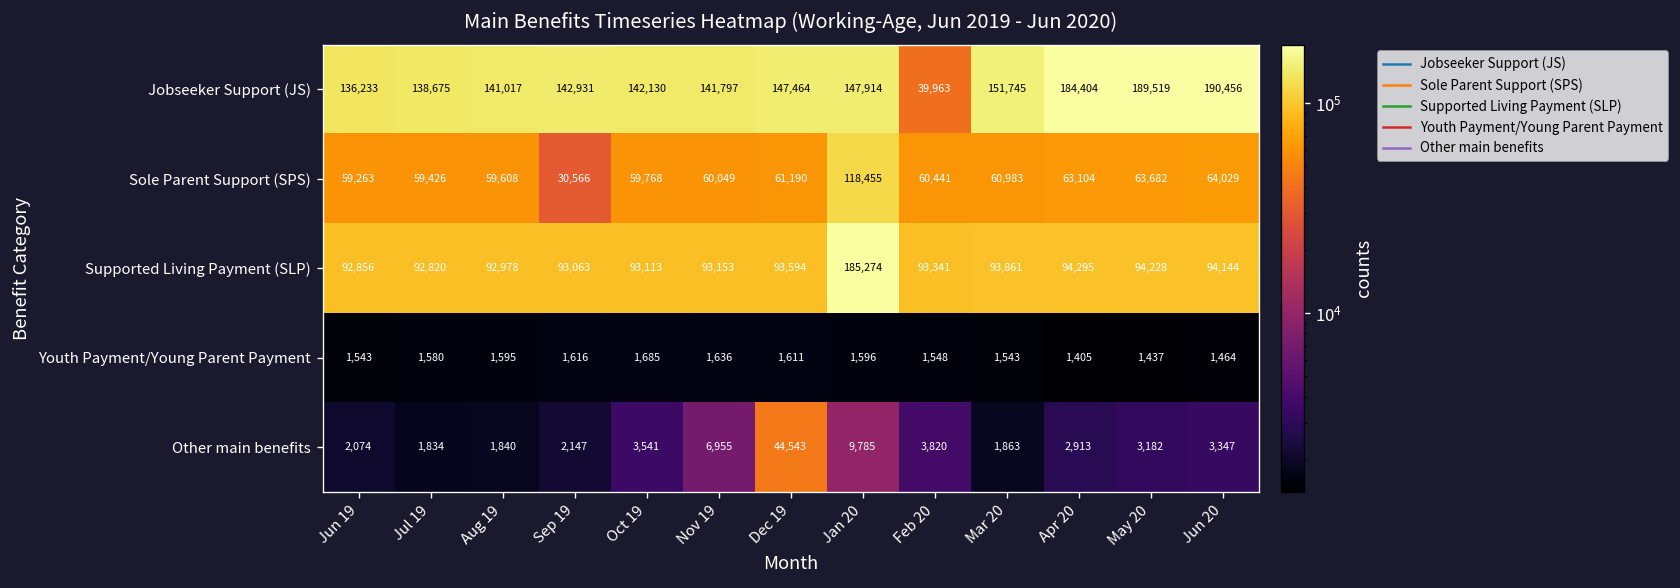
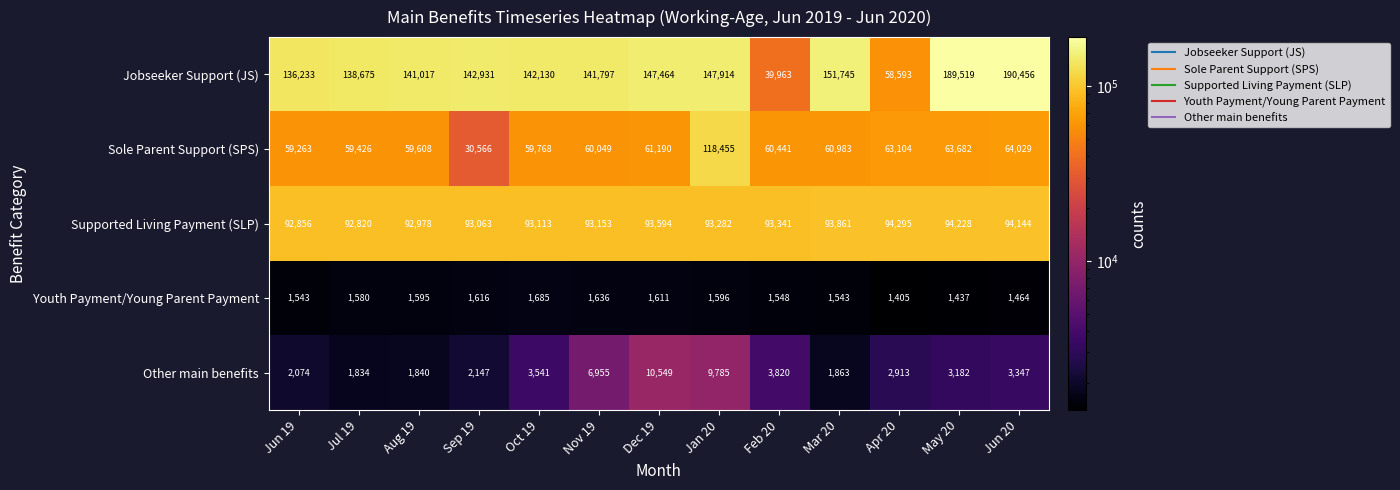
Jobseeker Support (JS), Apr 20: 184,404 -> 58,593
Supported Living Payment (SLP), Jan 20: 185,274 -> 93,282
Other main benefits, Dec 19: 44,543 -> 10,549
